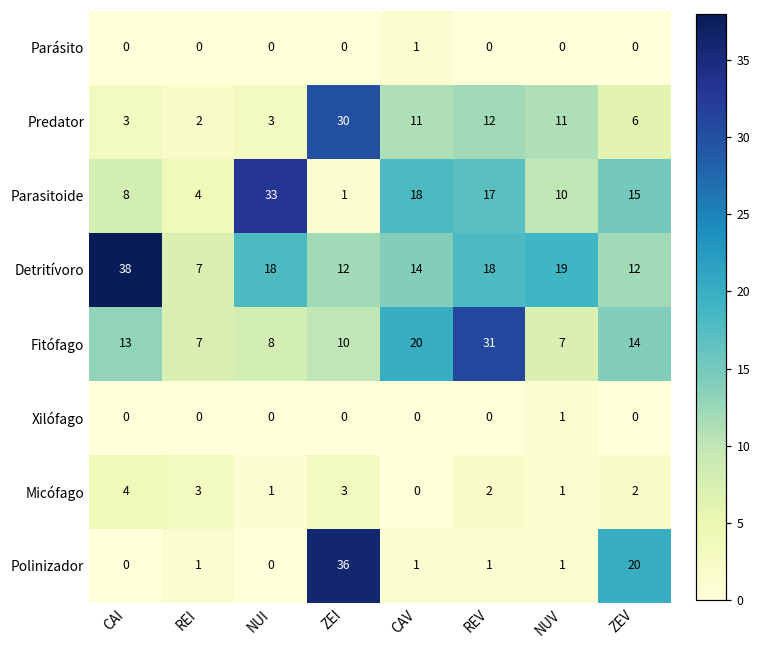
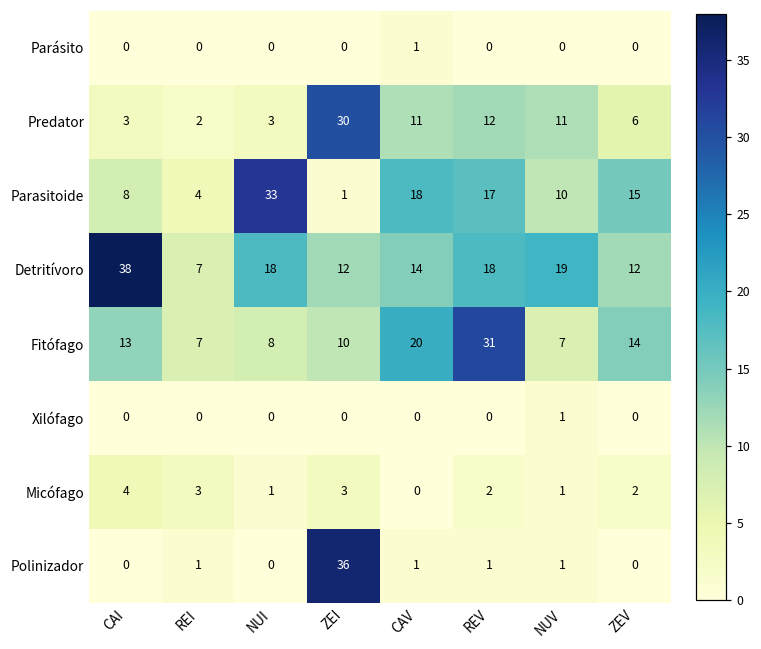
Polinizador, ZEV: 20 -> 0
